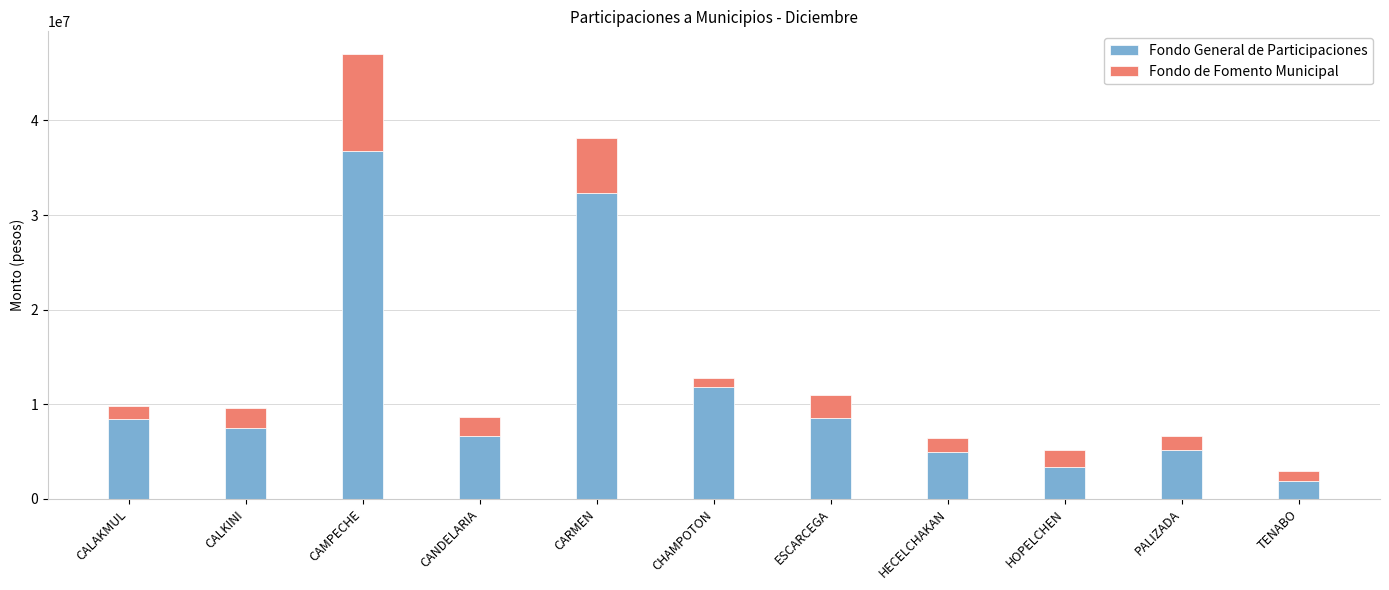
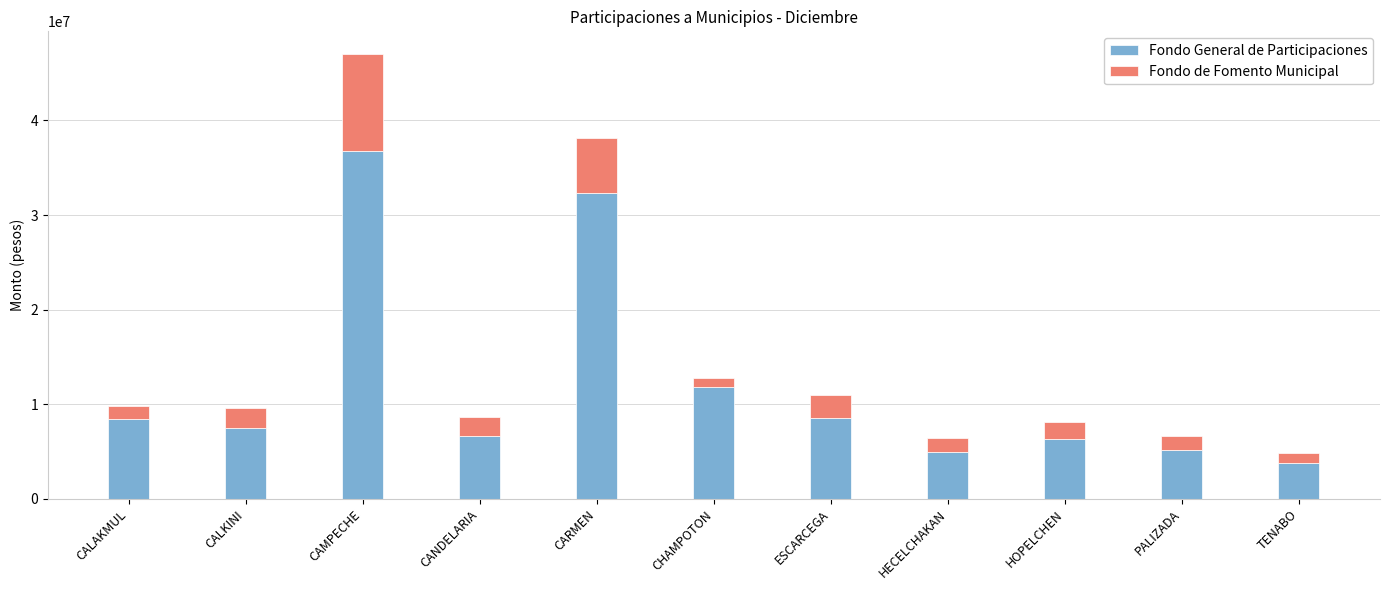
Fondo General de Participaciones, HOPELCHEN: 3000000 -> 6000000
Fondo General de Participaciones, TENABO: 2000000 -> 4000000
